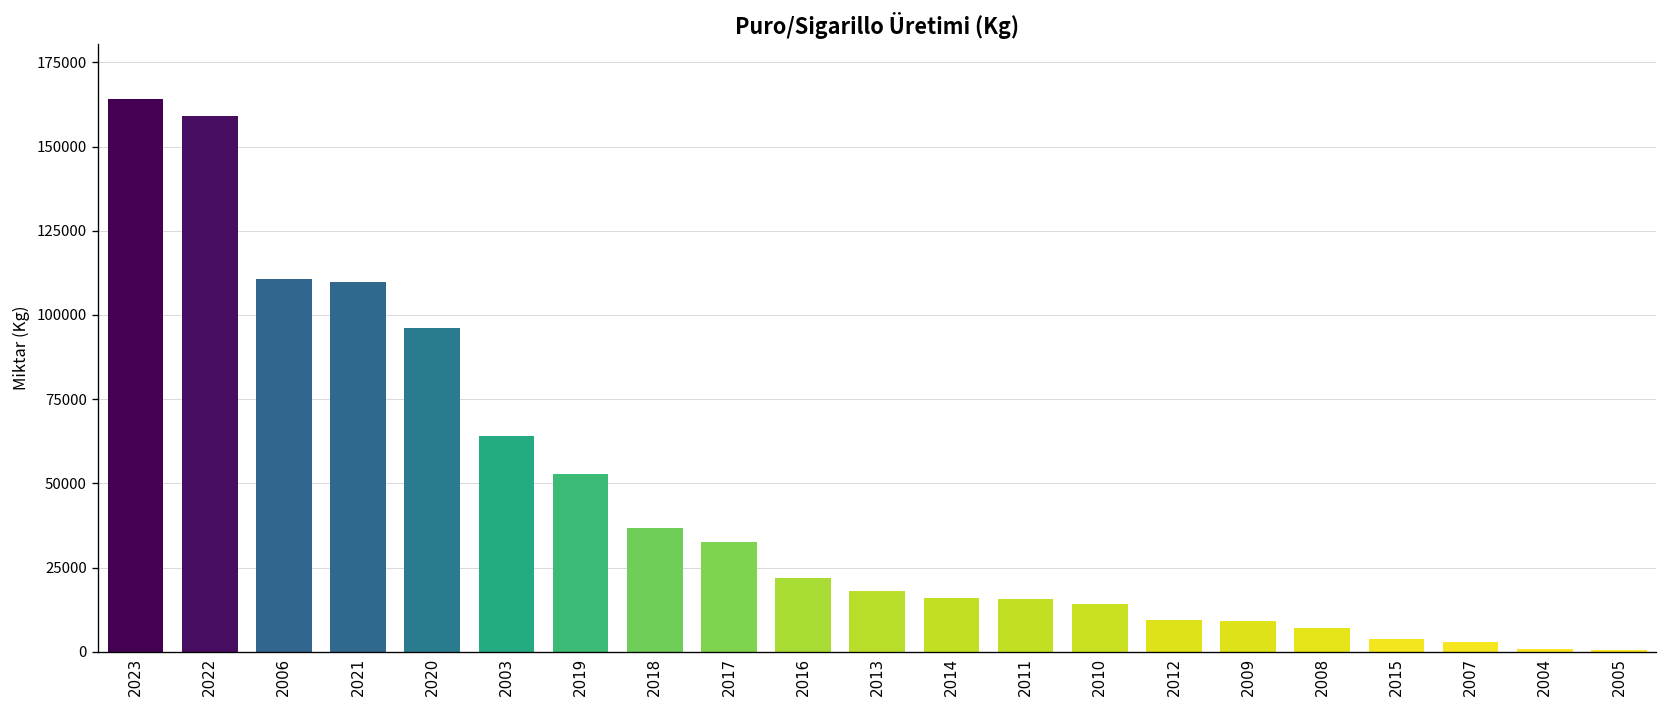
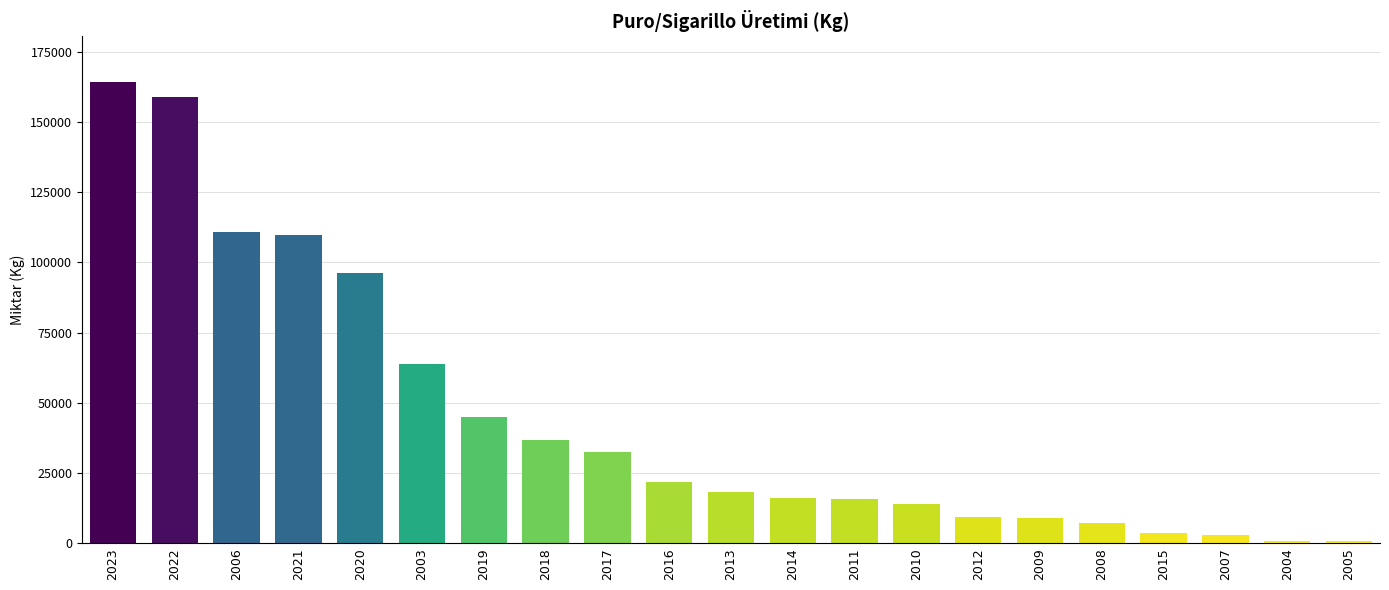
2019: 53000 -> 45000
